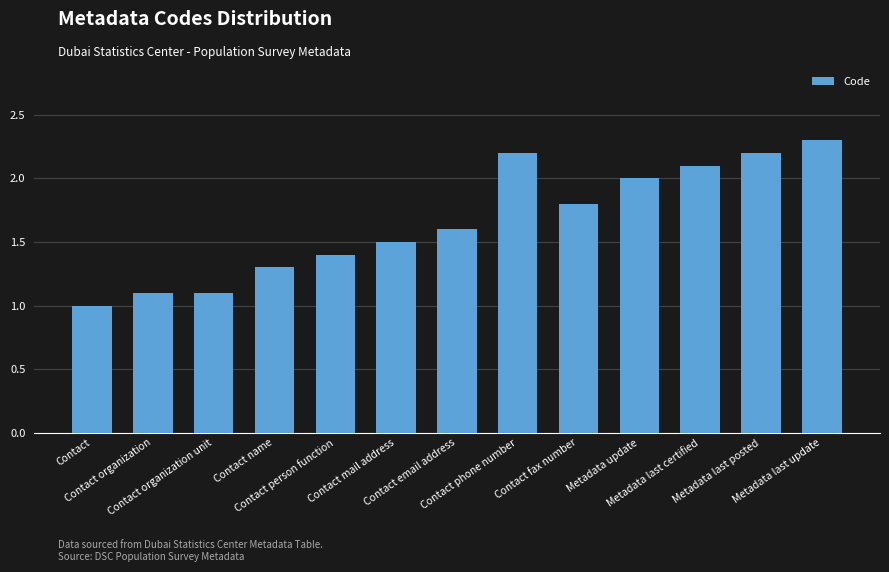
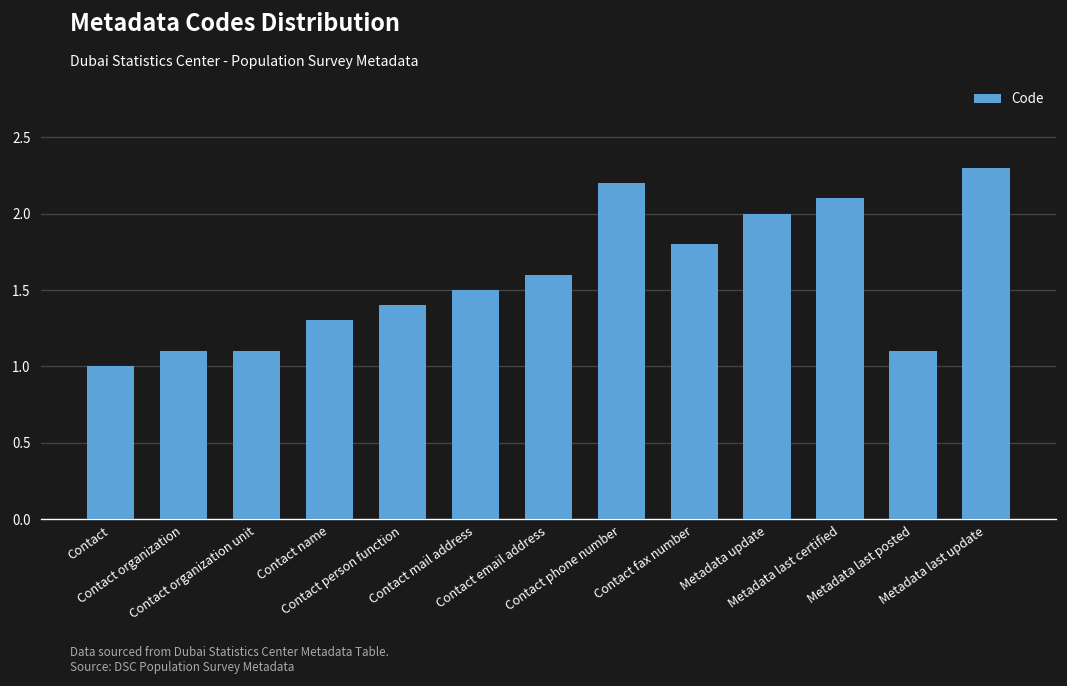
Metadata last posted: 2.2 -> 1.1
